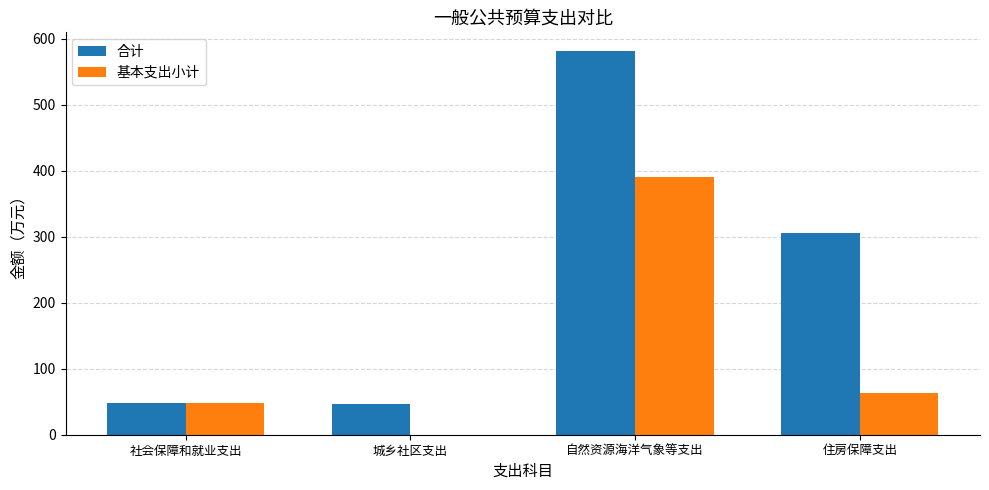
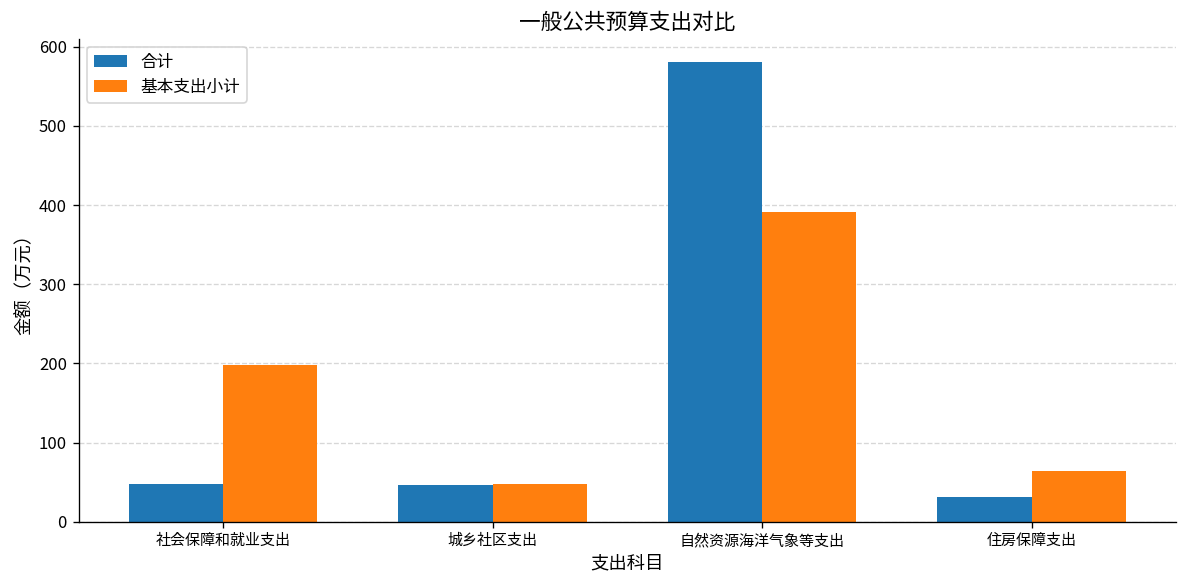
基本支出小计, 社会保障和就业支出: 50 -> 200
基本支出小计, 城乡社区支出: 0 -> 50
合计, 住房保障支出: 310 -> 30
